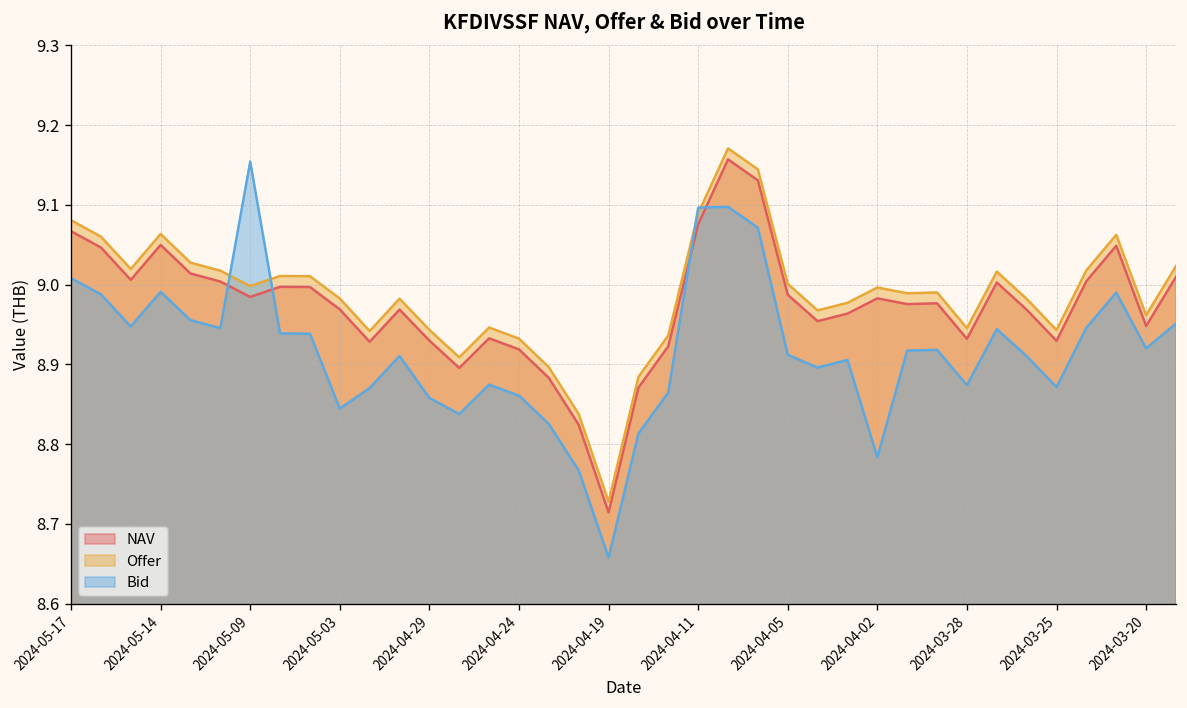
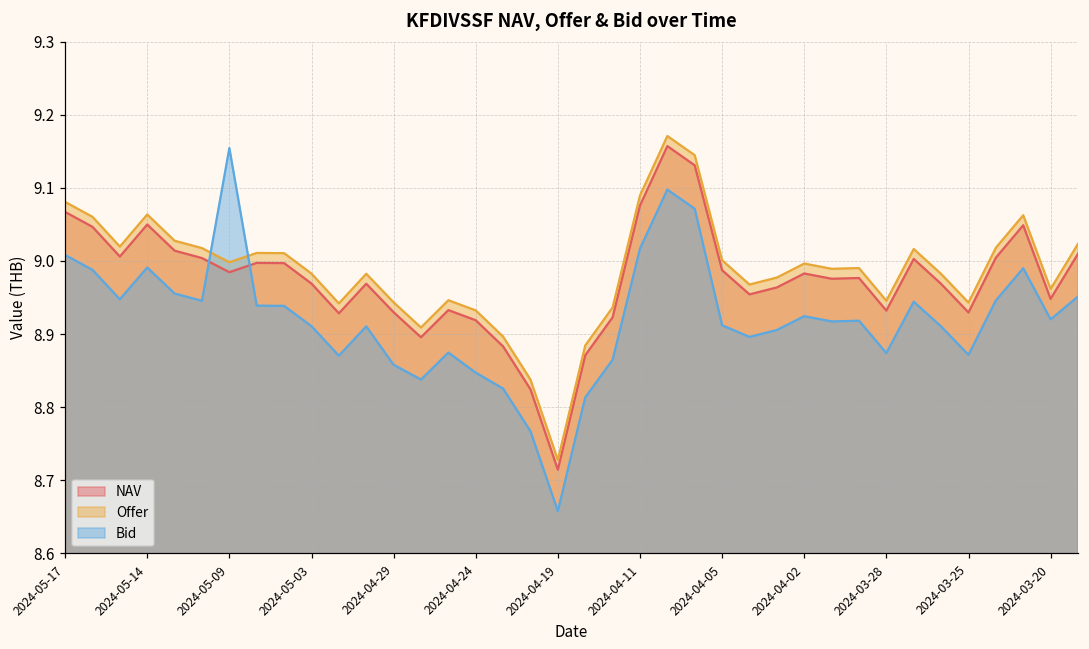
Bid, 2024-05-03: 8.84 -> 8.91
Bid, 2024-04-24: 8.86 -> 8.85
Bid, 2024-04-11: 9.10 -> 9.02
Bid, 2024-04-02: 8.78 -> 8.92
